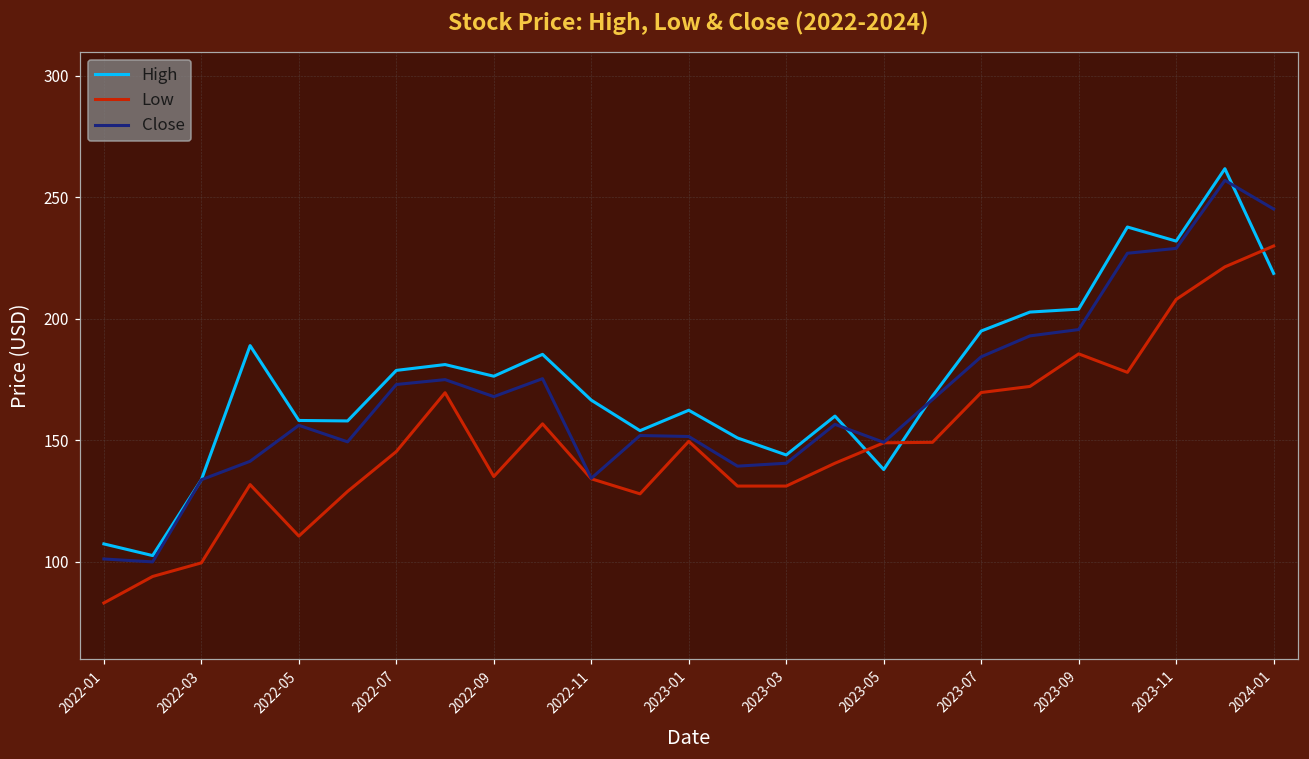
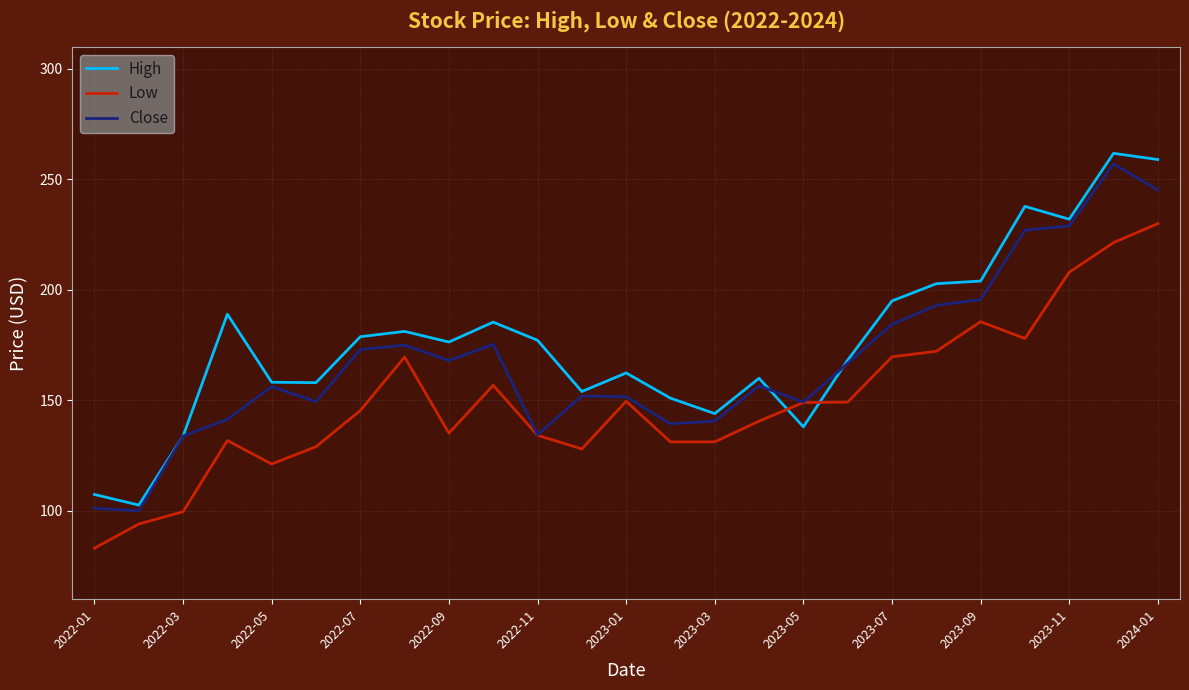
Low, 2022-05: 111 -> 121
High, 2022-11: 167 -> 177
High, 2024-01: 219 -> 259
